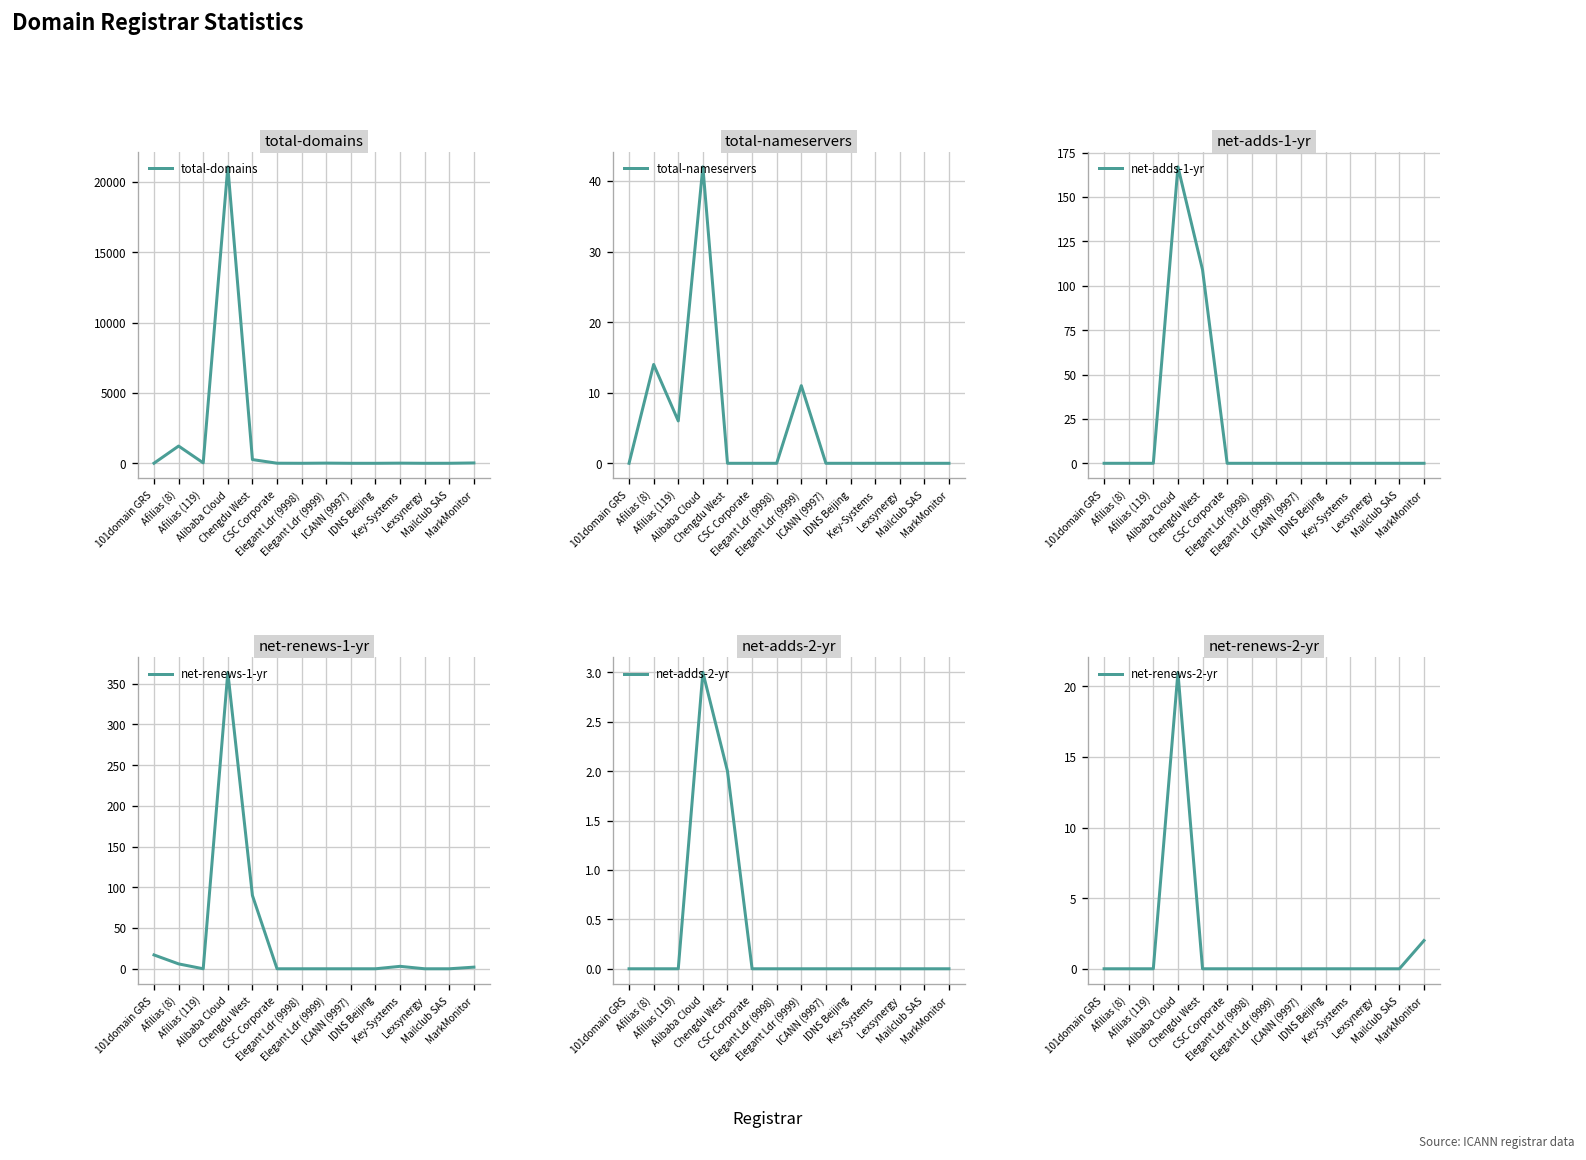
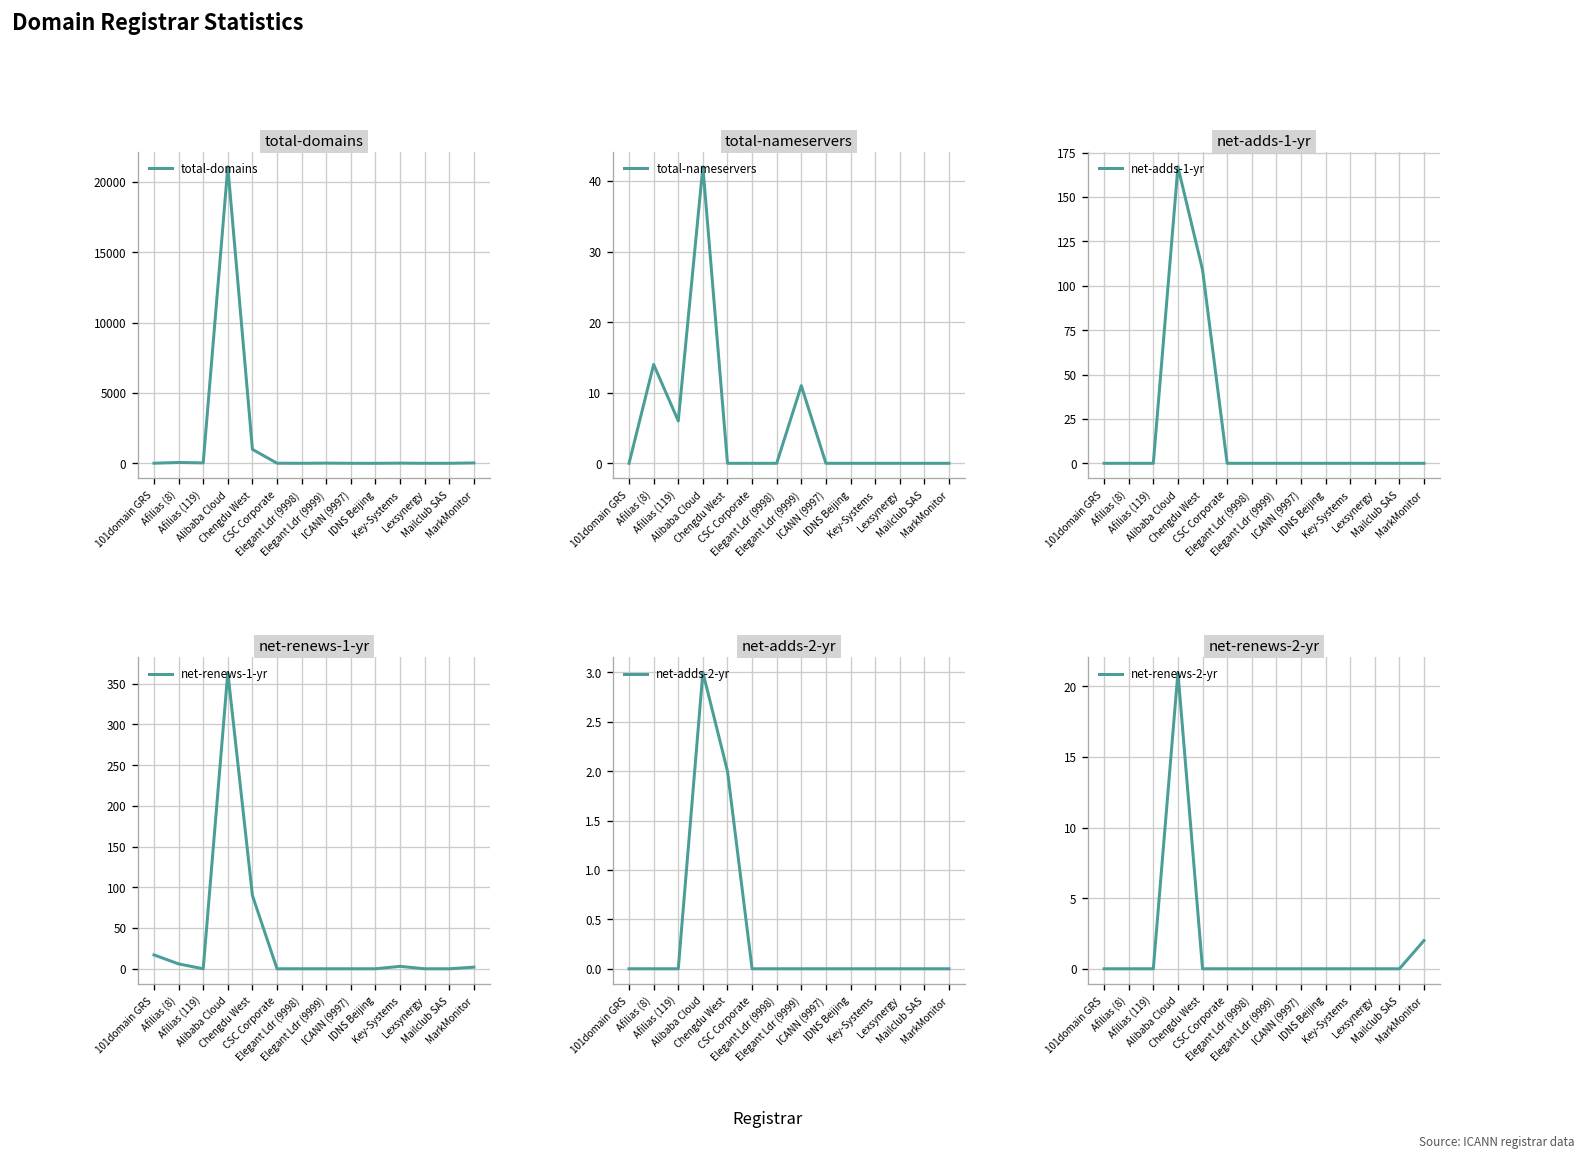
total-domains, Afilias (8): 1200 -> 100
total-domains, Chengdu West: 300 -> 1000
